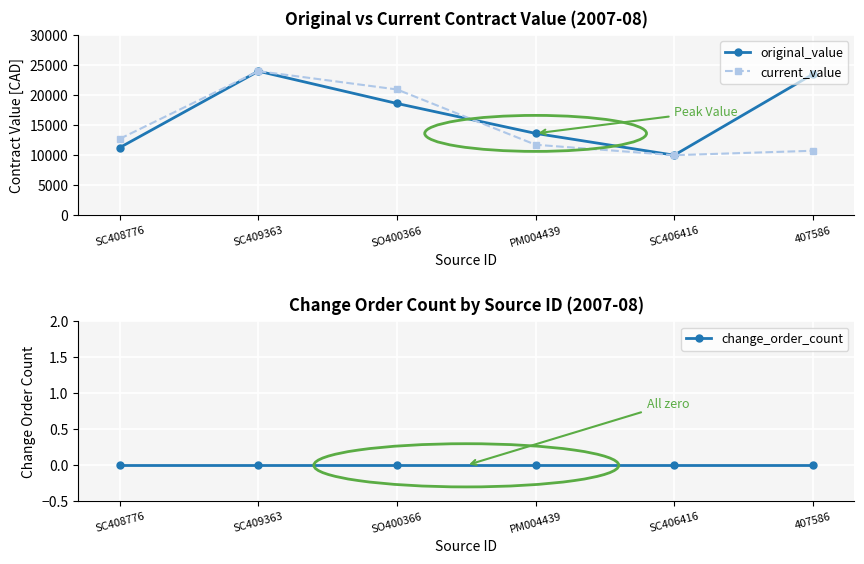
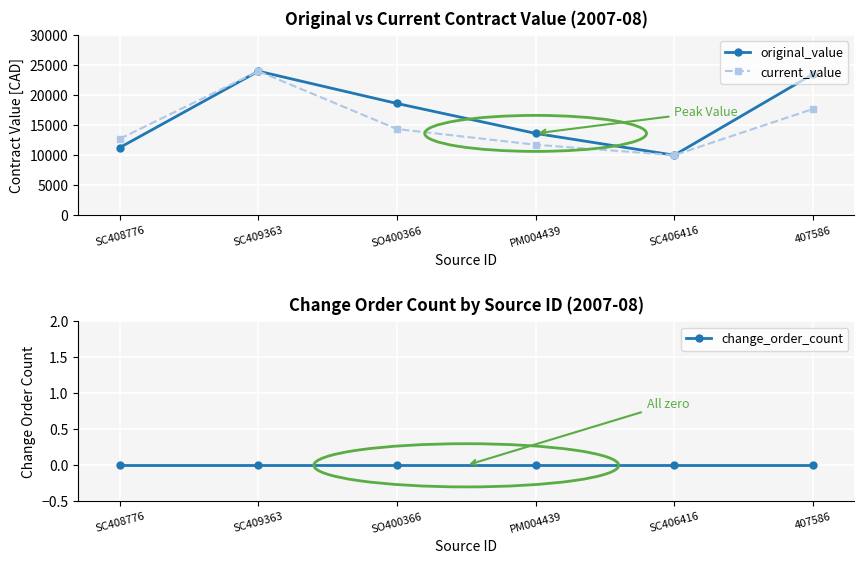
Original vs Current Contract Value (2007-08), current_value, SO400366: 21000 -> 14000
Original vs Current Contract Value (2007-08), current_value, 407586: 11000 -> 18000
